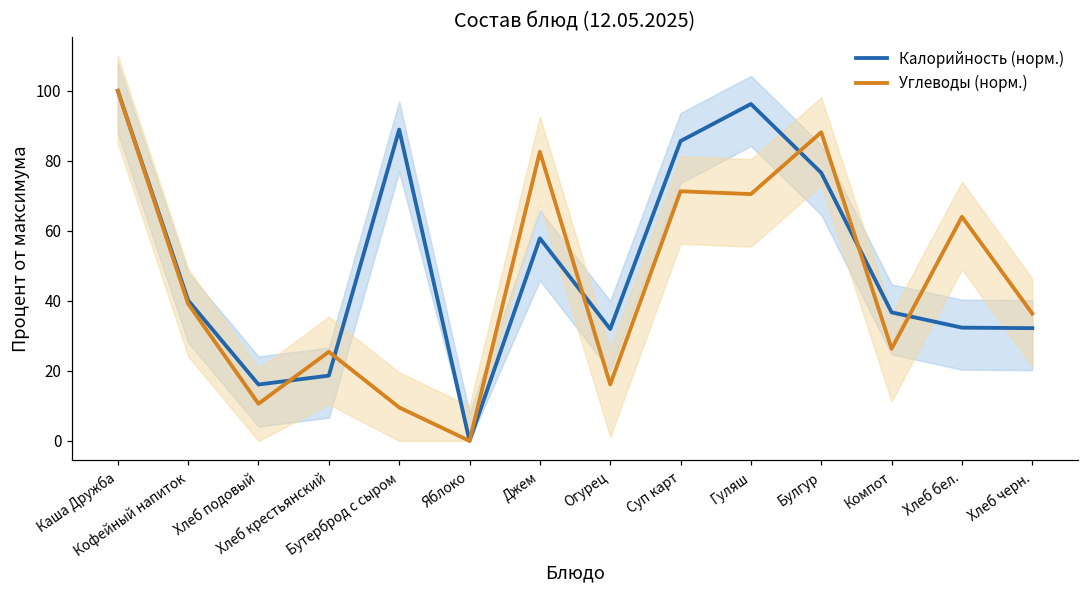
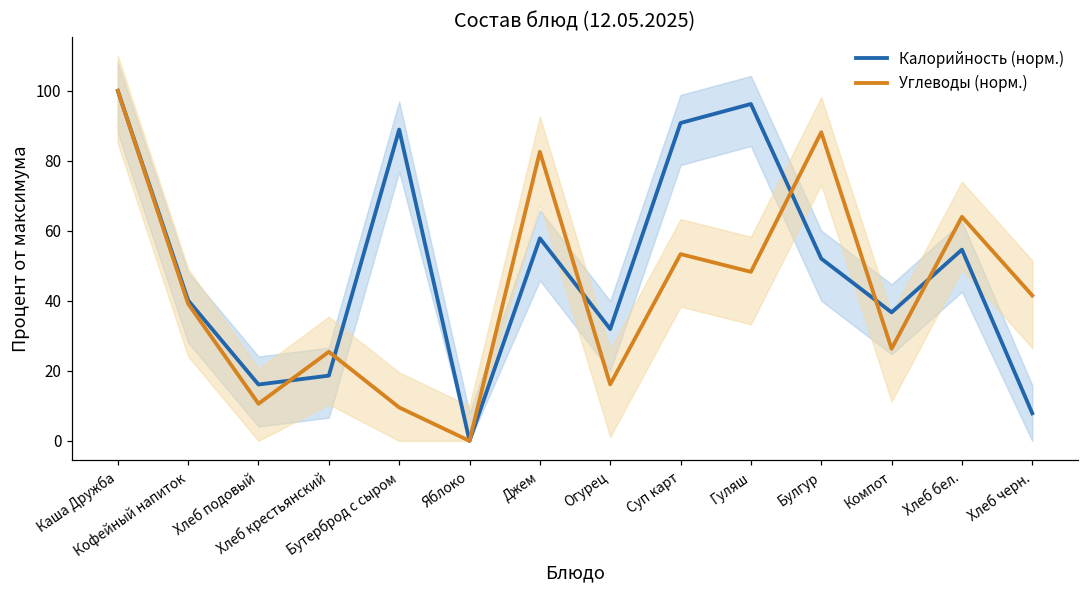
Калорийность (норм.), Суп карт: 86 -> 91
Углеводы (норм.), Суп карт: 71 -> 53
Углеводы (норм.), Гуляш: 70 -> 48
Калорийность (норм.), Булгур: 77 -> 52
Калорийность (норм.), Хлеб бел.: 32 -> 55
Калорийность (норм.), Хлеб черн.: 32 -> 8
Углеводы (норм.), Хлеб черн.: 36 -> 42
